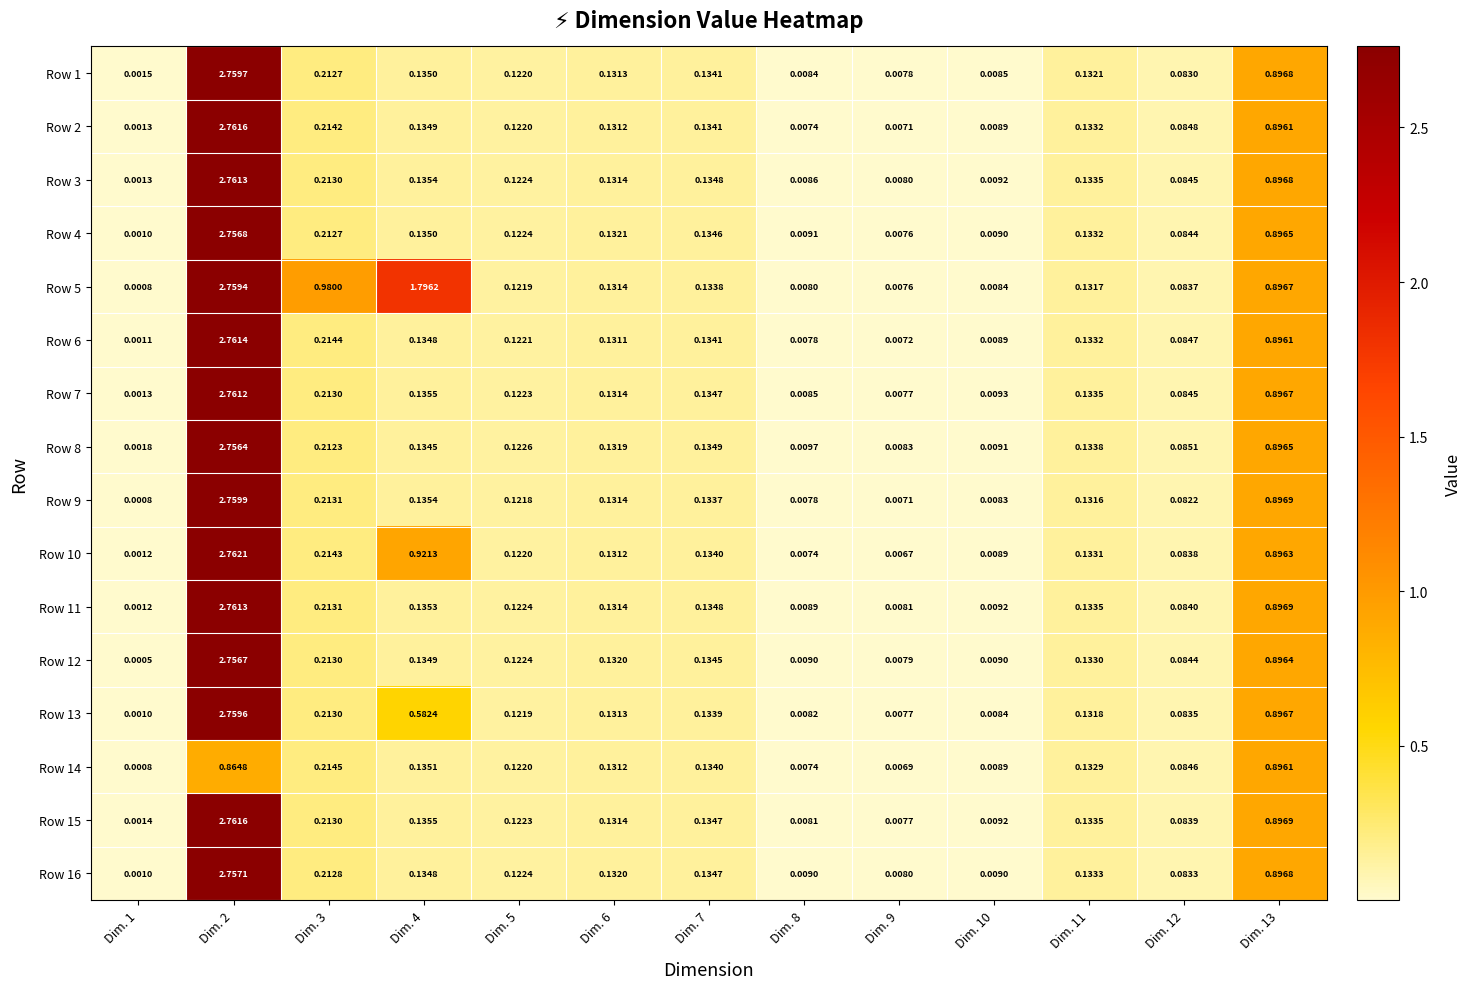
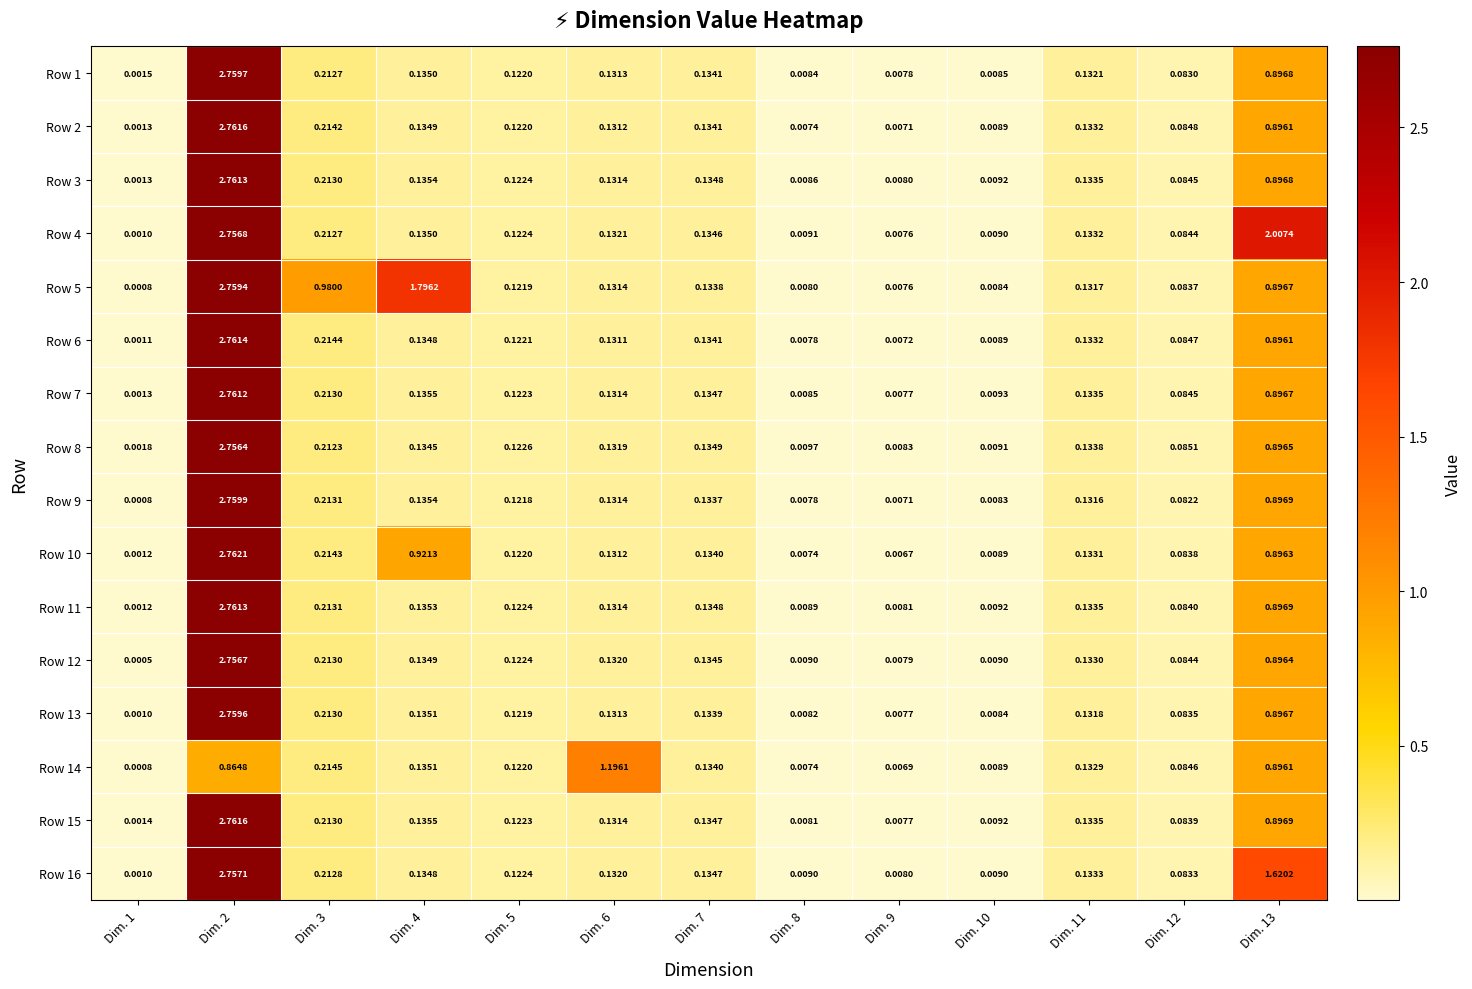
Row 4, Dim. 13: 0.8965 -> 2.0074
Row 13, Dim. 4: 0.5824 -> 0.1351
Row 14, Dim. 6: 0.1312 -> 1.1961
Row 16, Dim. 13: 0.8968 -> 1.6202
